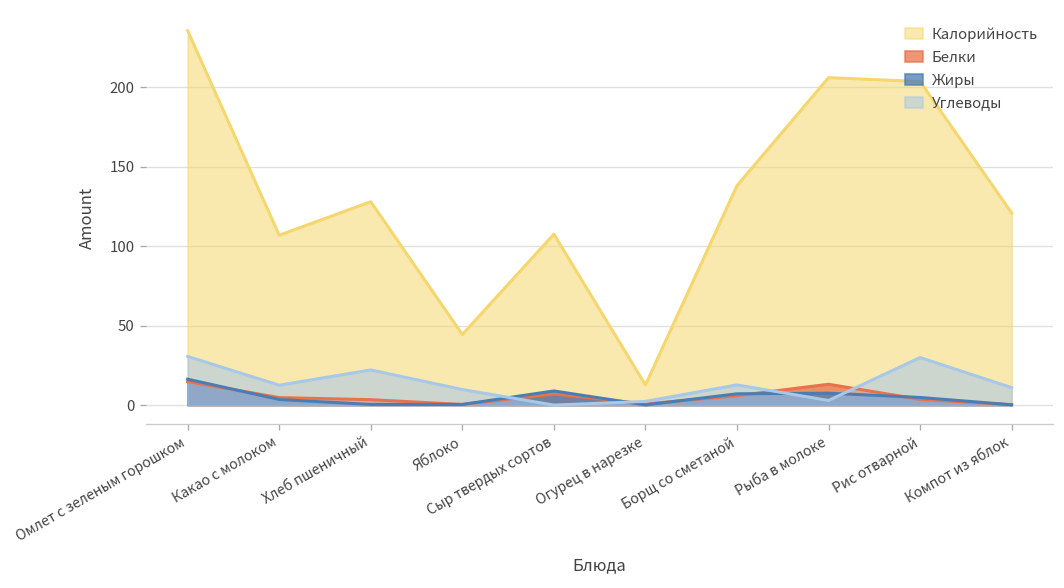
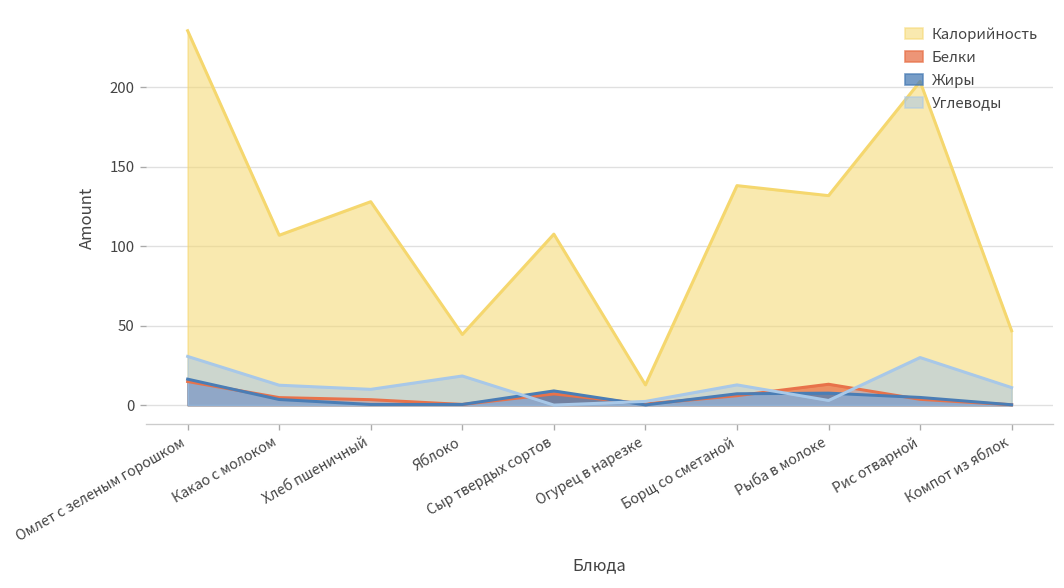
Углеводы, Хлеб пшеничный: 22 -> 10
Углеводы, Яблоко: 10 -> 18
Калорийность, Рыба в молоке: 206 -> 132
Калорийность, Компот из яблок: 121 -> 47
